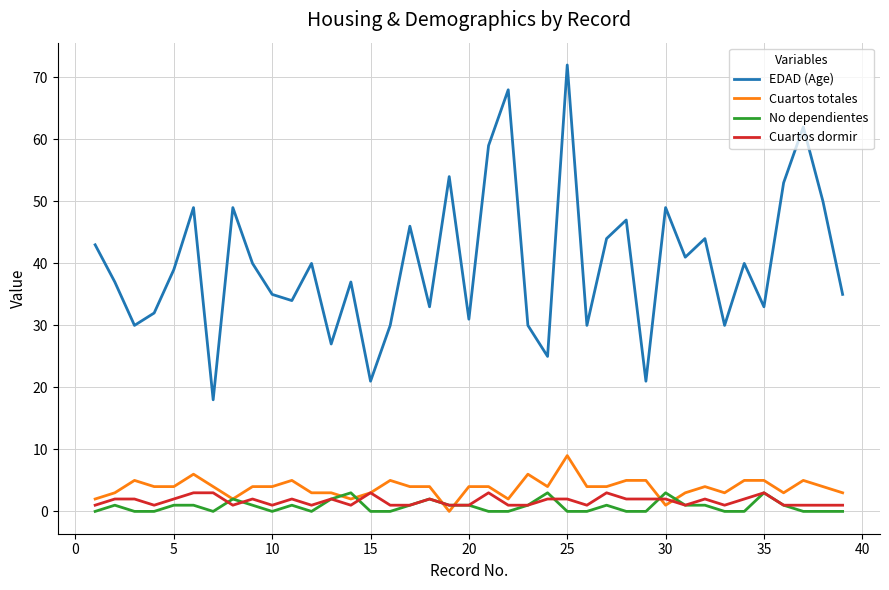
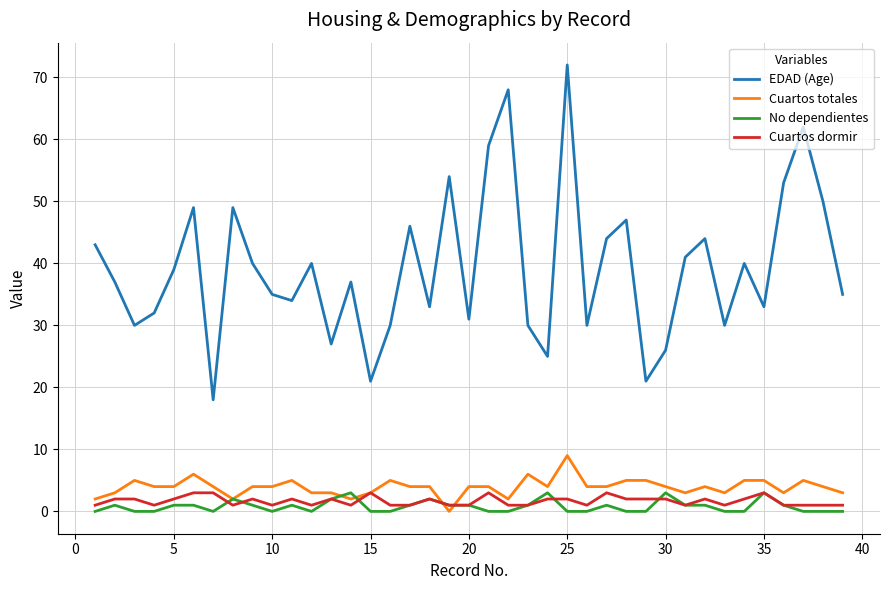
EDAD (Age), 30: 49 -> 26
Cuartos totales, 30: 1 -> 4
